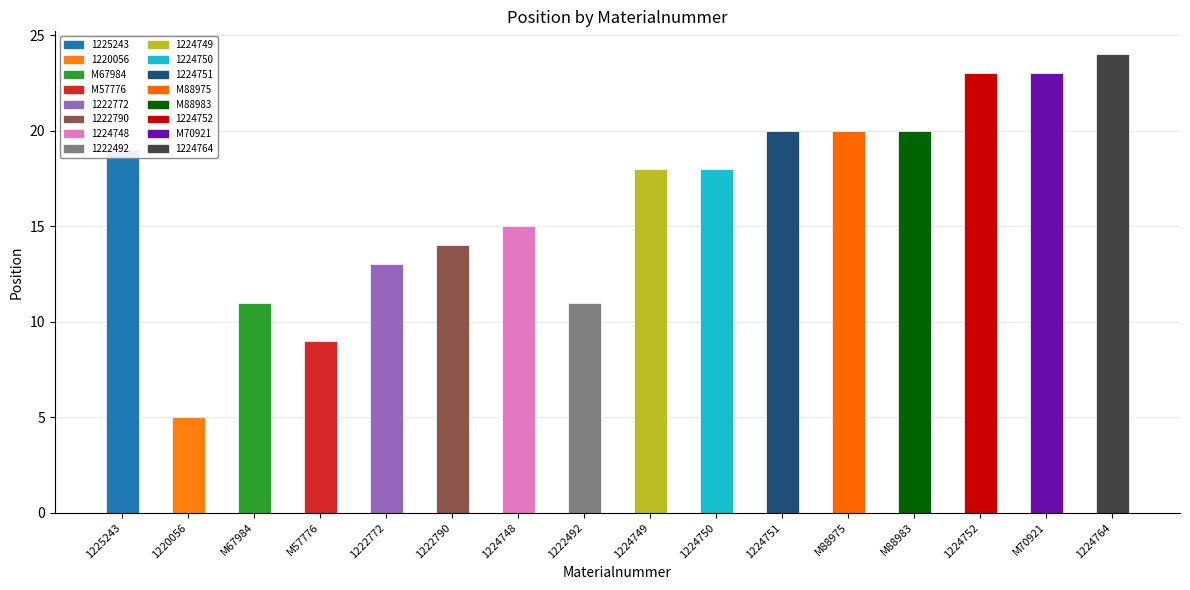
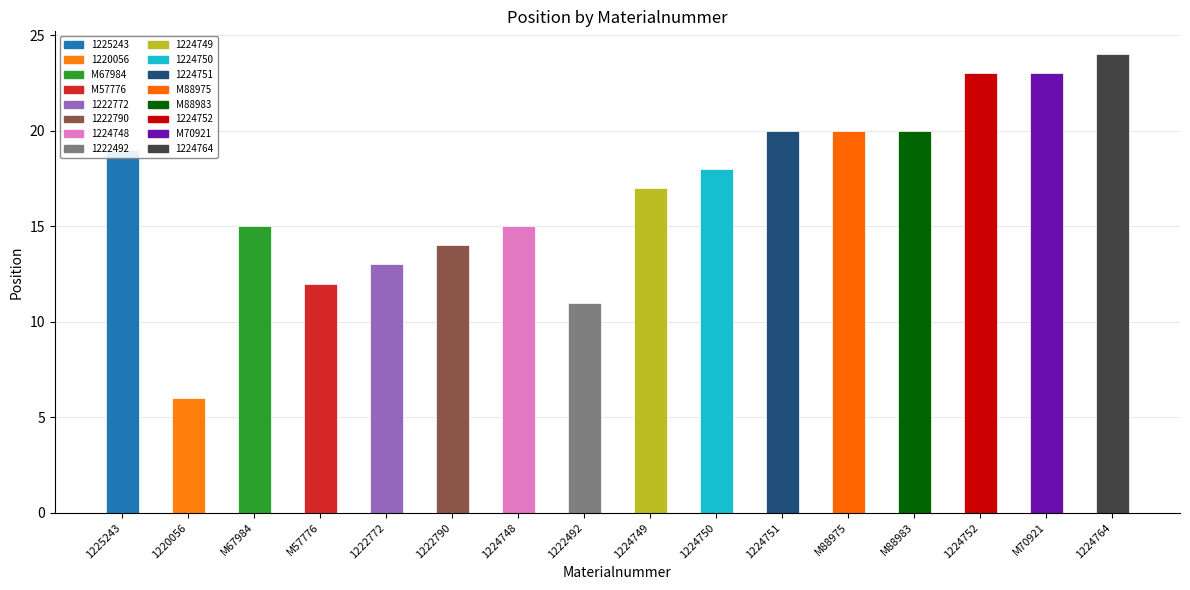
1220056: 5 -> 6
M67984: 11 -> 15
M57776: 9 -> 12
1224749: 18 -> 17
